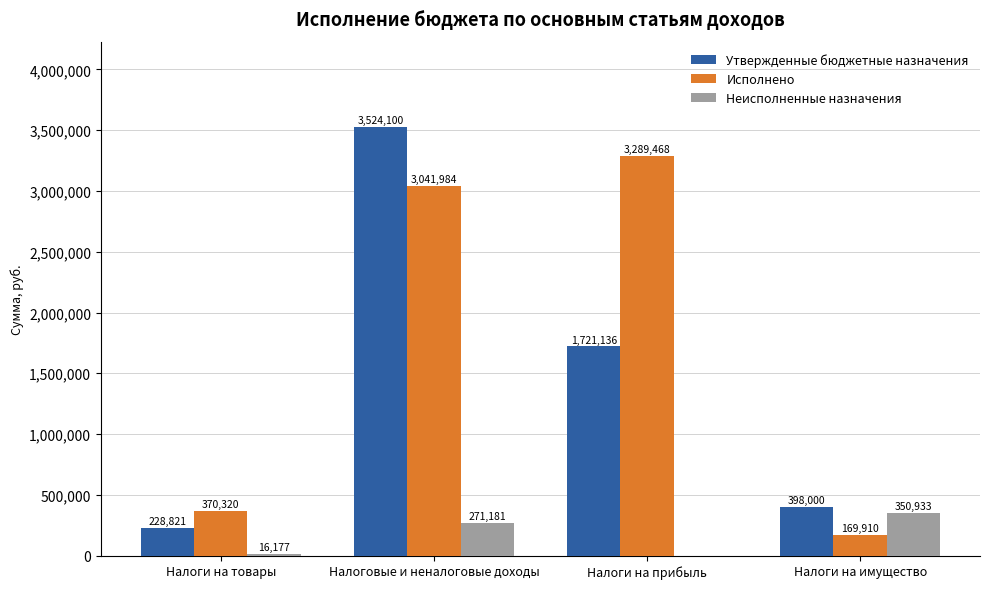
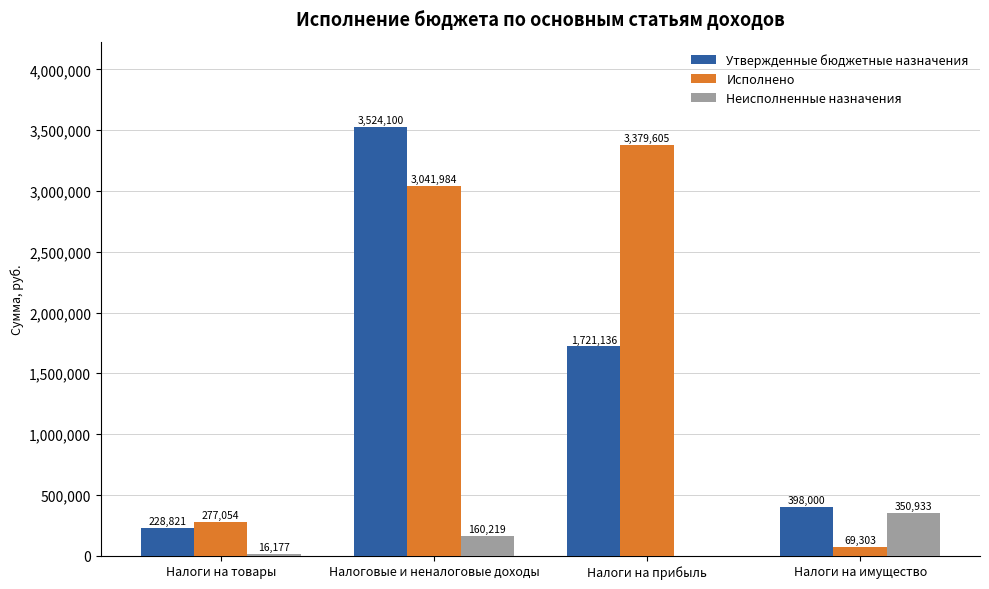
Исполнено, Налоги на товары: 370,320 -> 277,054
Неисполненные назначения, Налоговые и неналоговые доходы: 271,181 -> 160,219
Исполнено, Налоги на прибыль: 3,289,468 -> 3,379,605
Исполнено, Налоги на имущество: 169,910 -> 69,303
